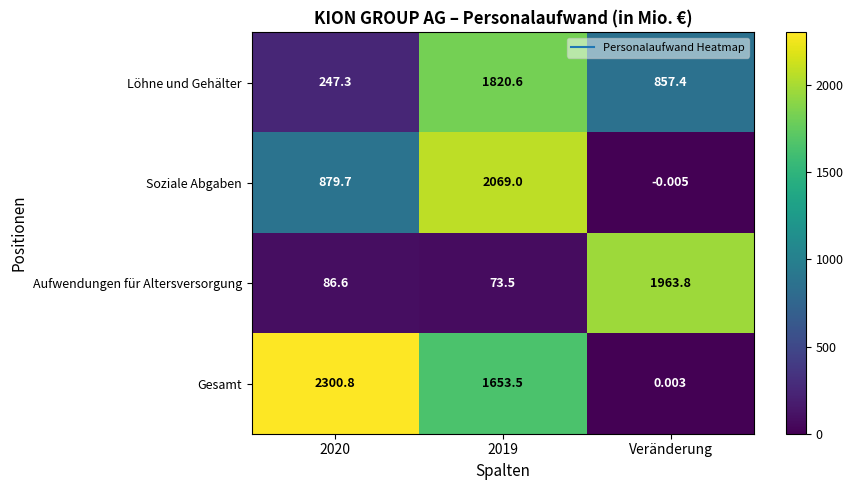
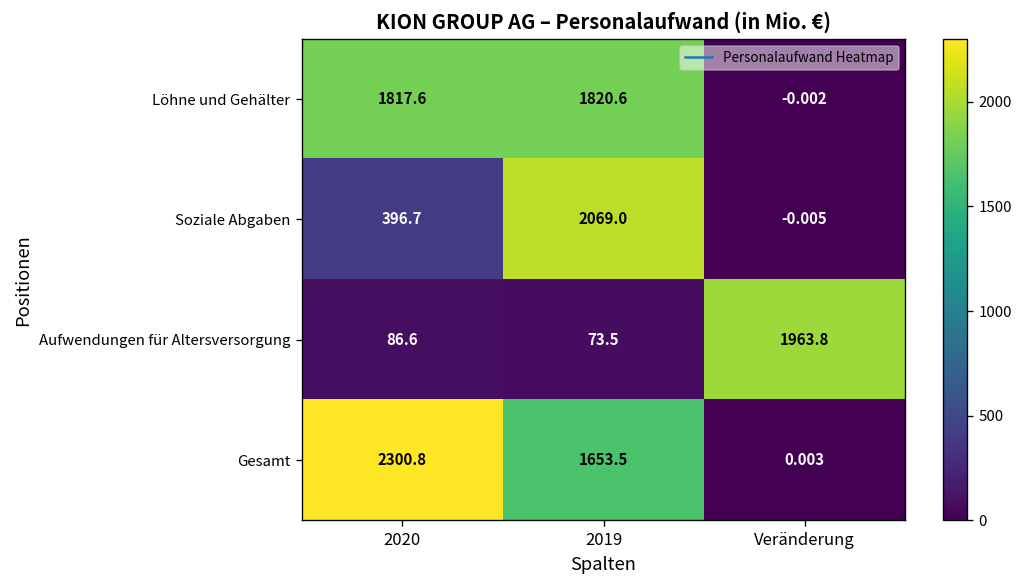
Löhne und Gehälter, 2020: 247.3 -> 1817.6
Löhne und Gehälter, Veränderung: 857.4 -> -0.002
Soziale Abgaben, 2020: 879.7 -> 396.7
